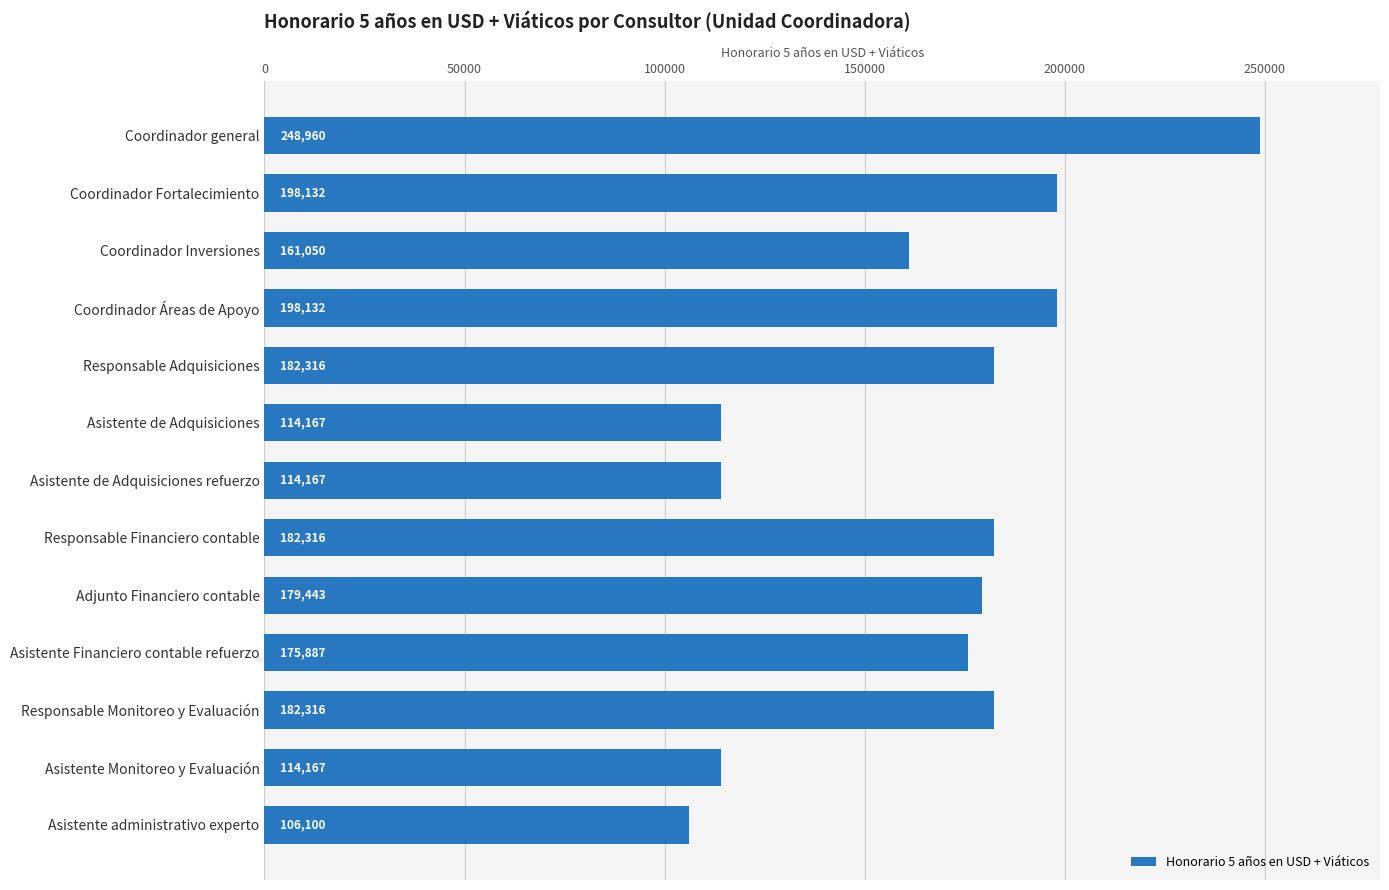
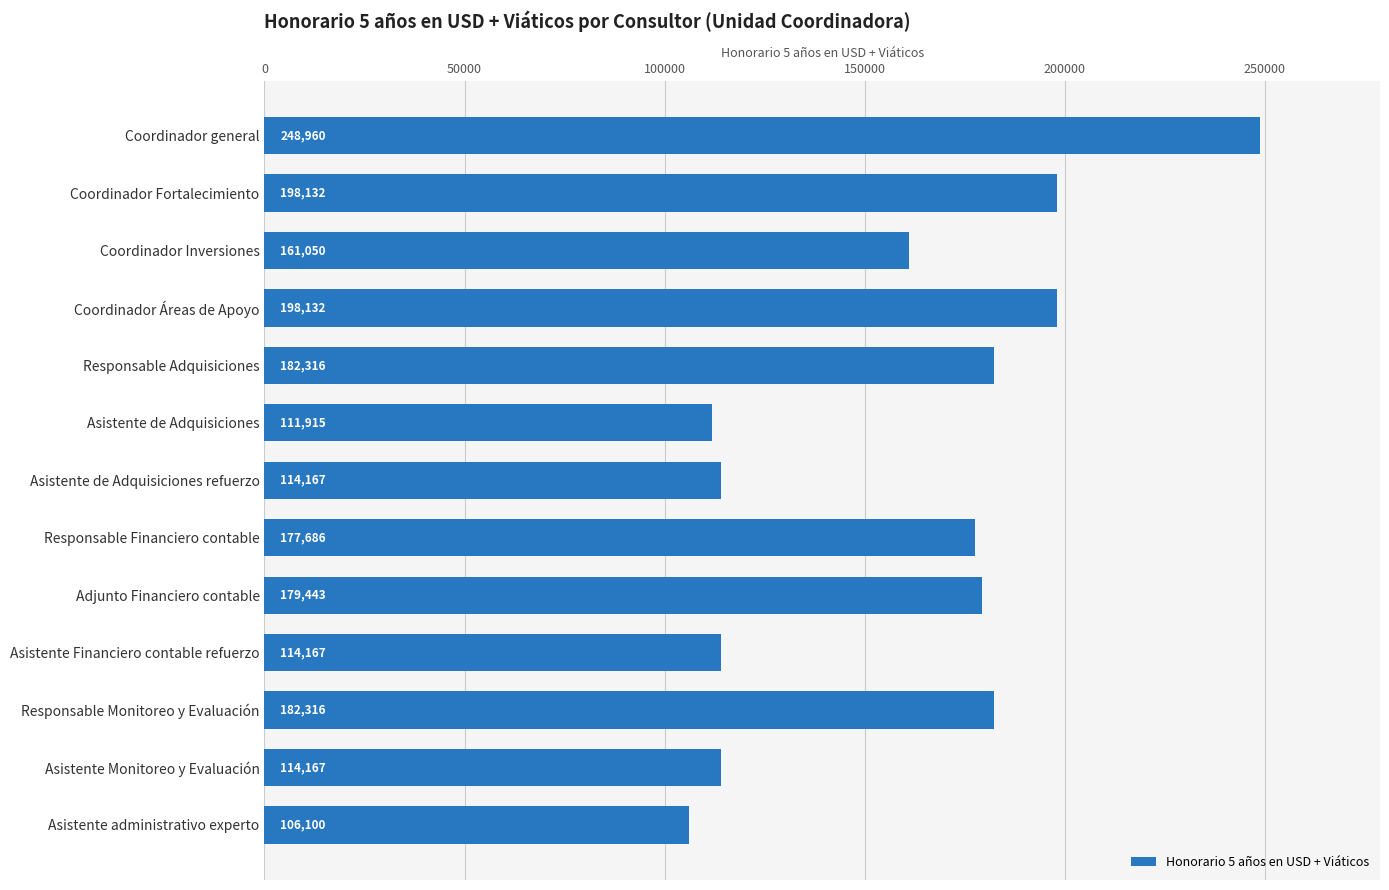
Asistente de Adquisiciones: 114,167 -> 111,915
Responsable Financiero contable: 182,316 -> 177,686
Asistente Financiero contable refuerzo: 175,887 -> 114,167
